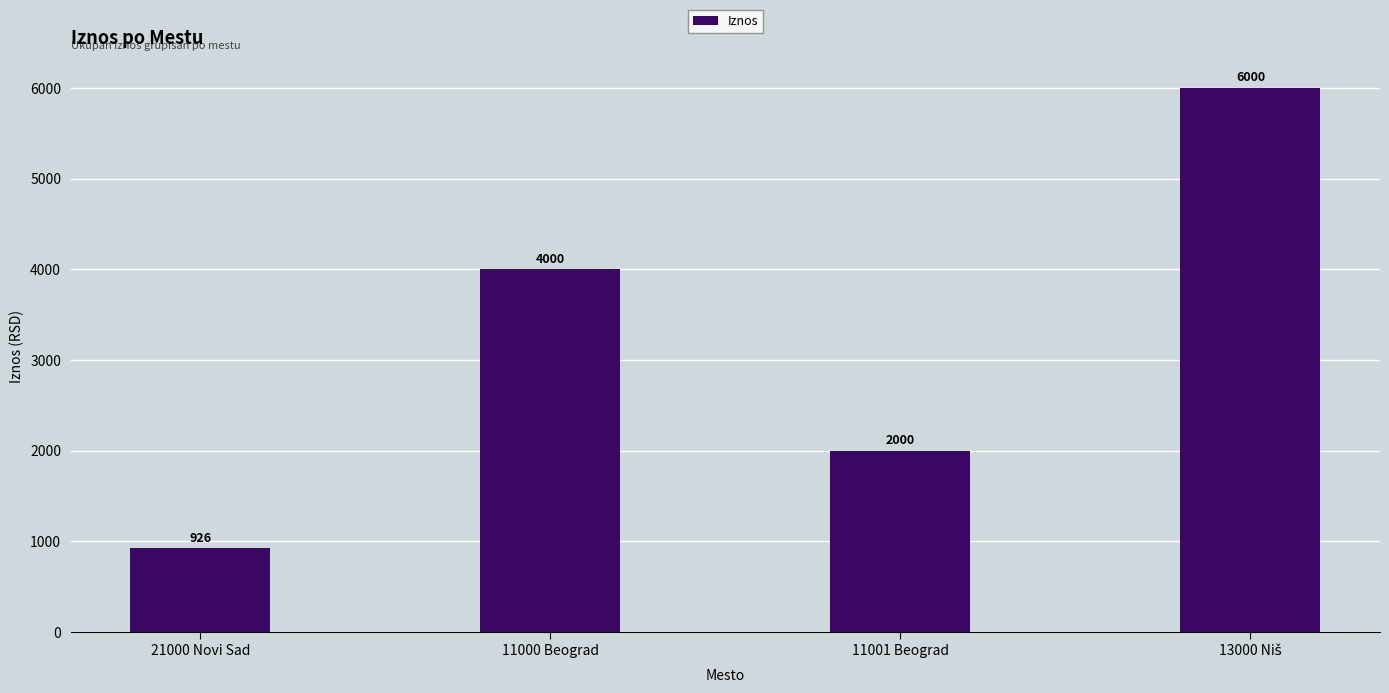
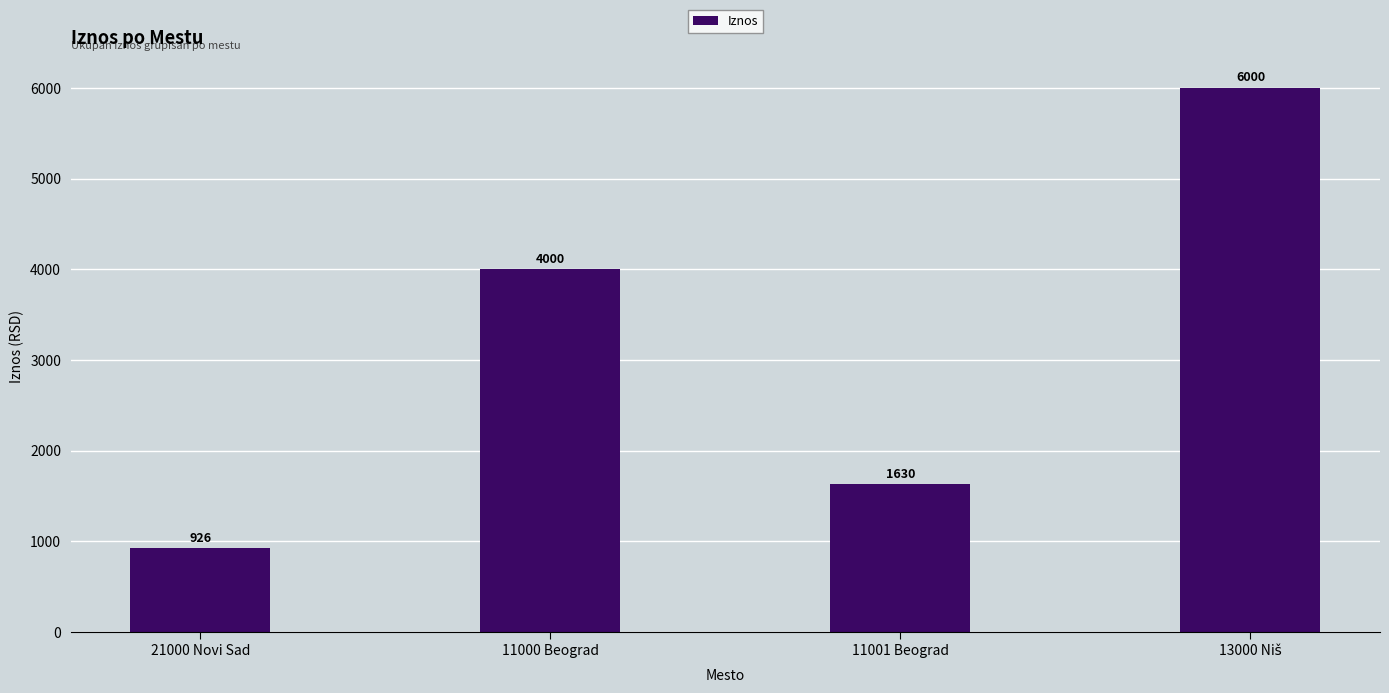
11001 Beograd: 2000 -> 1630
